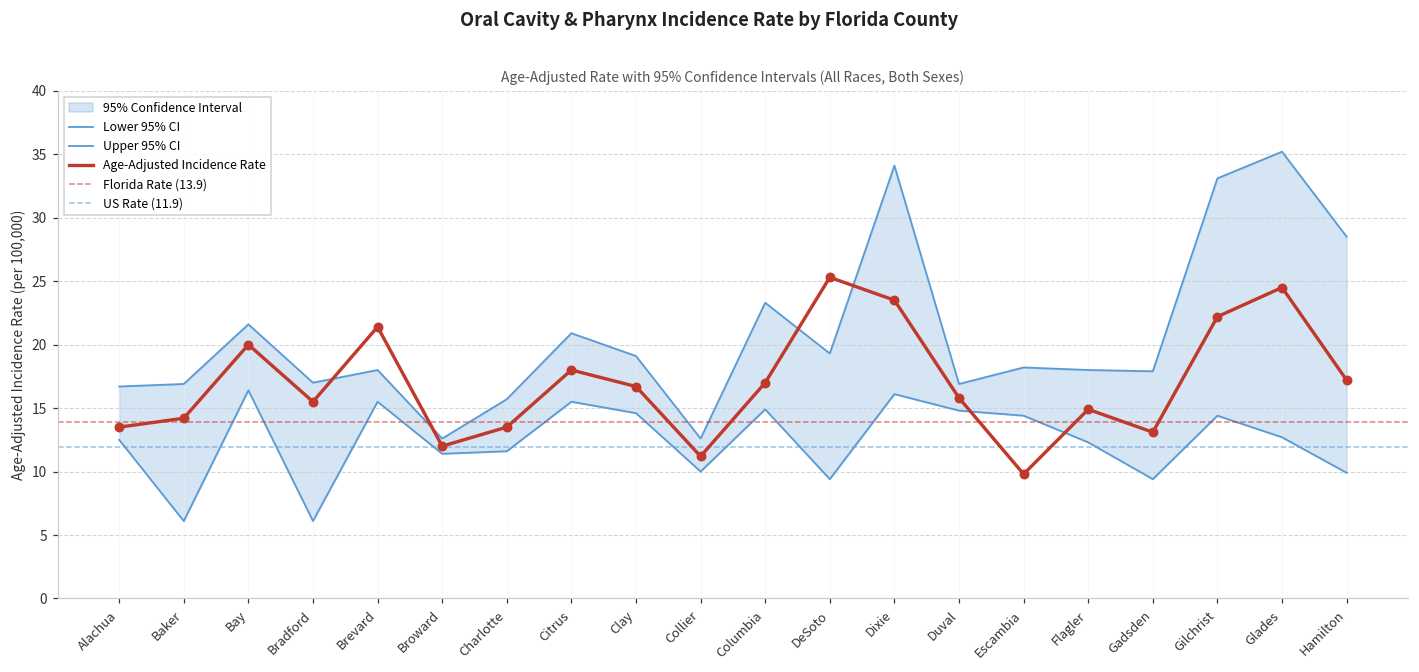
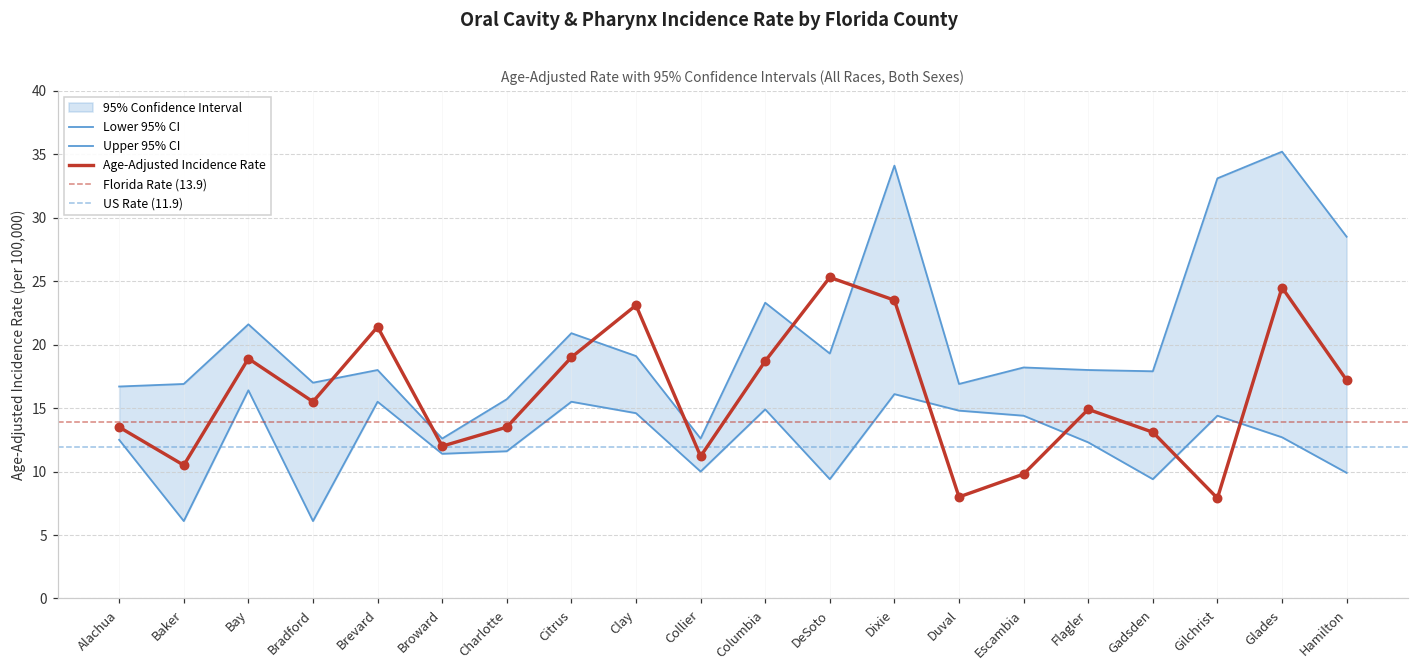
Age-Adjusted Incidence Rate, Baker: 14.2 -> 10.5
Age-Adjusted Incidence Rate, Bay: 20.0 -> 18.9
Age-Adjusted Incidence Rate, Citrus: 18 -> 19
Age-Adjusted Incidence Rate, Clay: 16.7 -> 23.1
Age-Adjusted Incidence Rate, Columbia: 17.0 -> 18.7
Age-Adjusted Incidence Rate, Duval: 15.8 -> 8.0
Age-Adjusted Incidence Rate, Gilchrist: 22.2 -> 7.9
